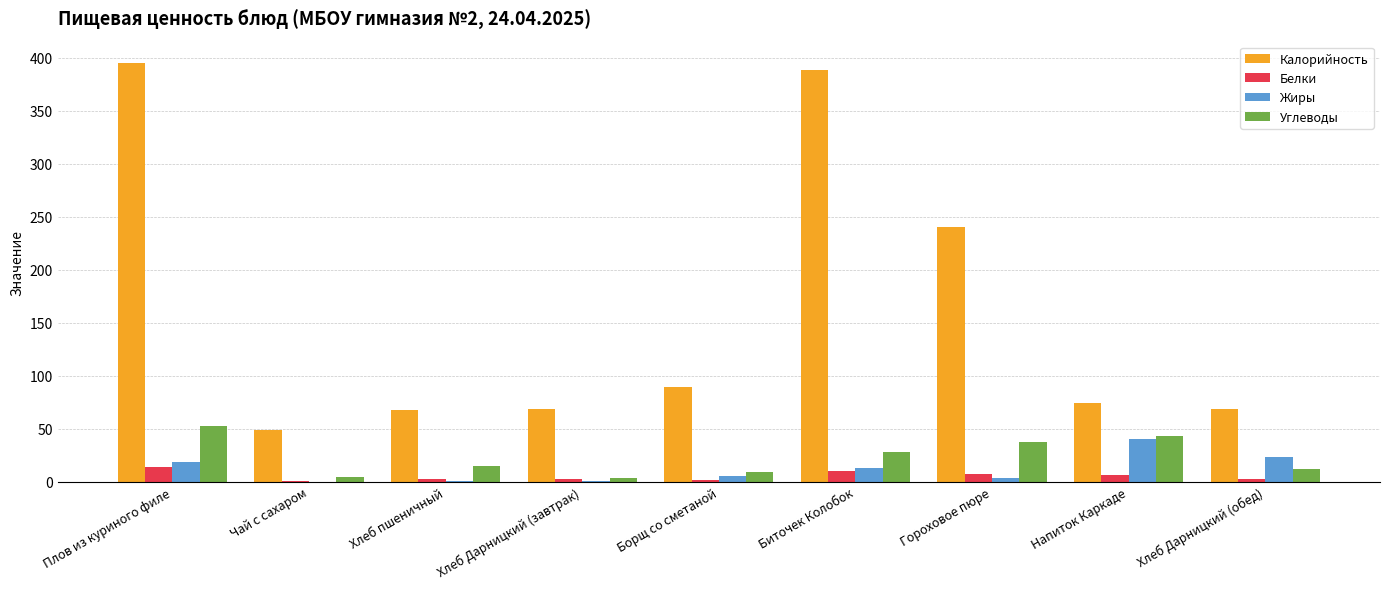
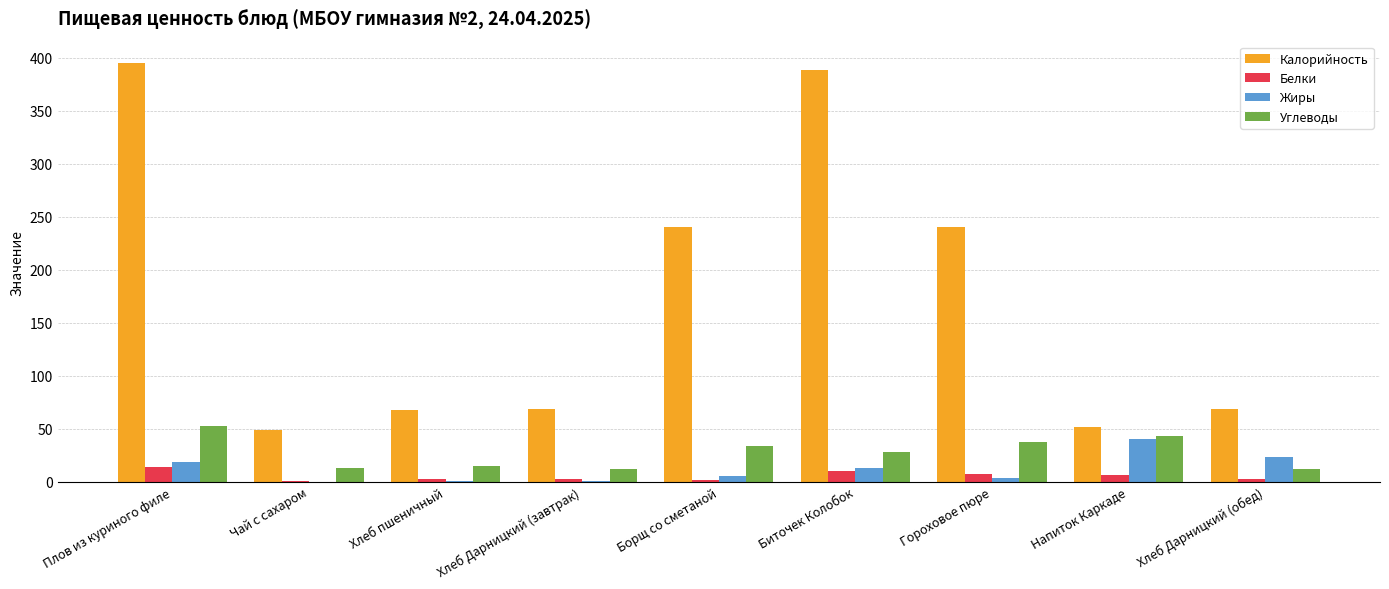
Углеводы, Чай с сахаром: 4 -> 12
Углеводы, Хлеб Дарницкий (завтрак): 4 -> 12
Калорийность, Борщ со сметаной: 89 -> 240
Углеводы, Борщ со сметаной: 9 -> 34
Калорийность, Напиток Каркаде: 74 -> 52
